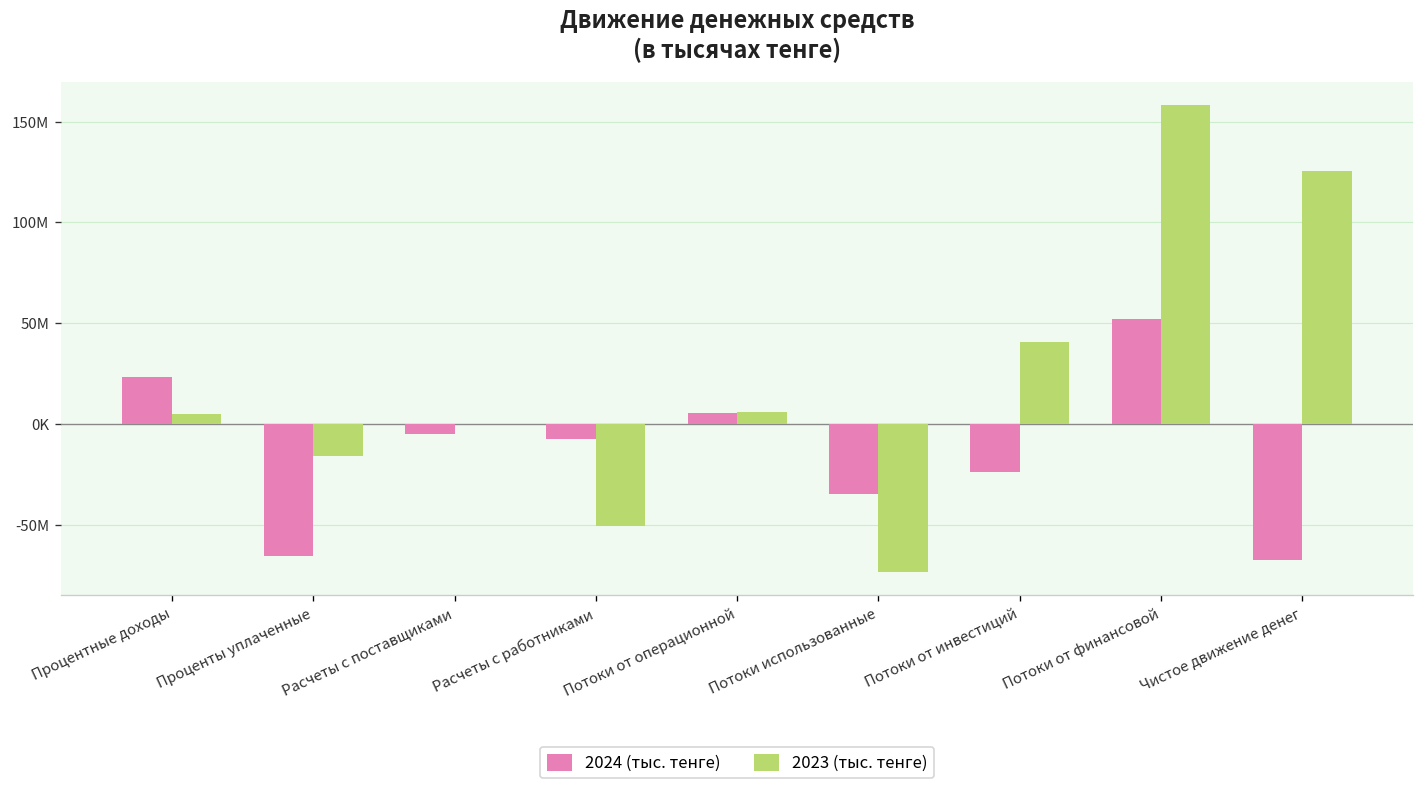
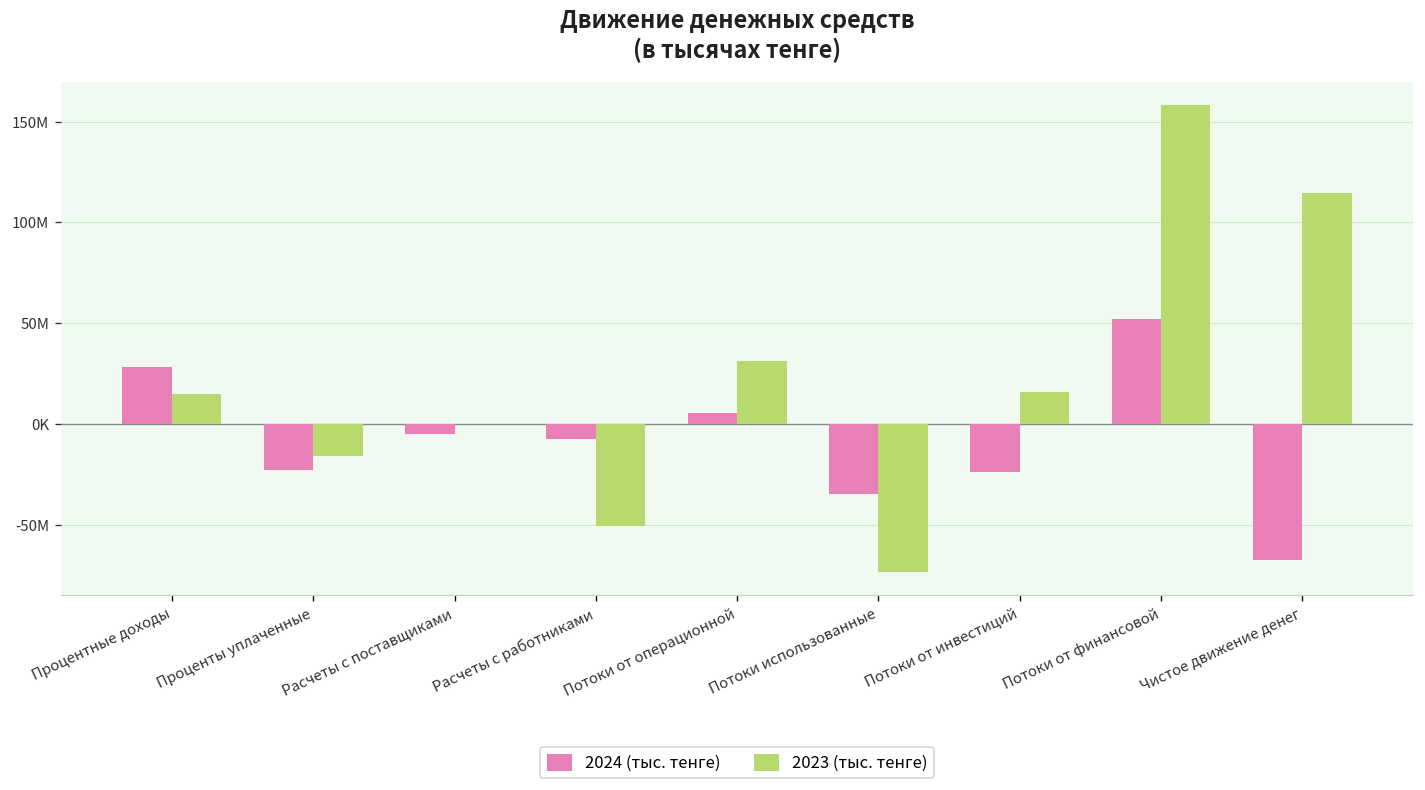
2024 (тыс. тенге), Процентные доходы: 23000000 -> 28000000
2023 (тыс. тенге), Процентные доходы: 5000000 -> 15000000
2024 (тыс. тенге), Проценты уплаченные: -65000000 -> -23000000
2023 (тыс. тенге), Потоки от операционной: 6000000 -> 31000000
2023 (тыс. тенге), Потоки от инвестиций: 41000000 -> 16000000
2023 (тыс. тенге), Чистое движение денег: 125000000 -> 115000000
